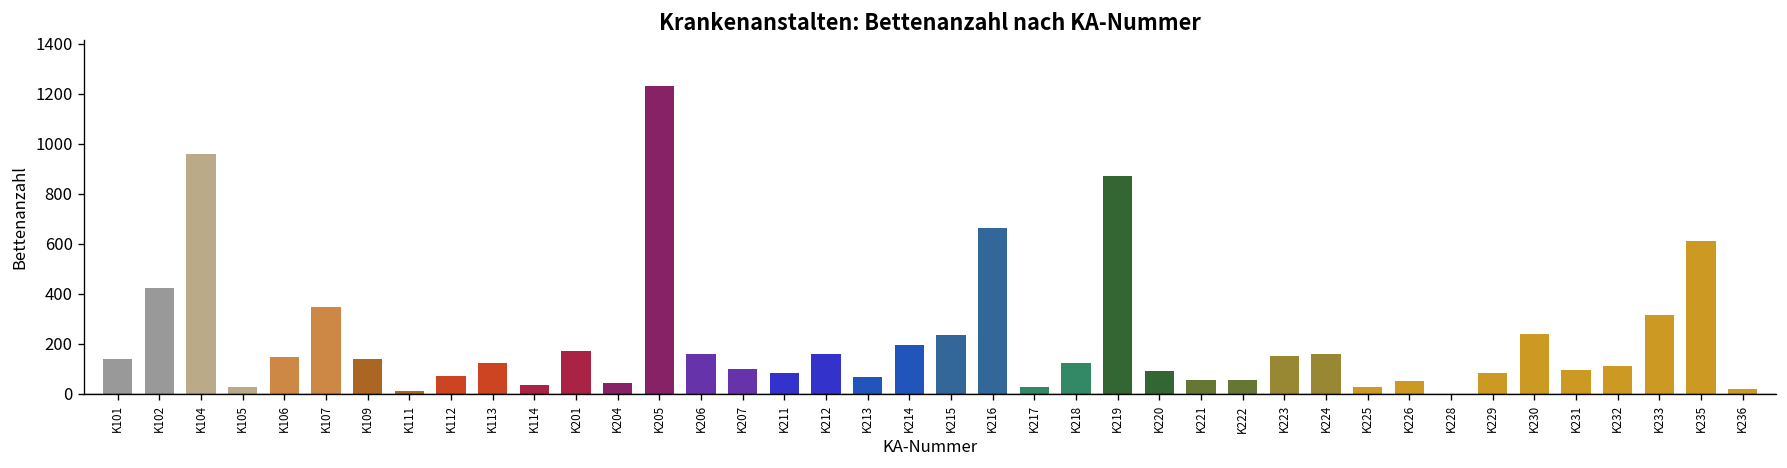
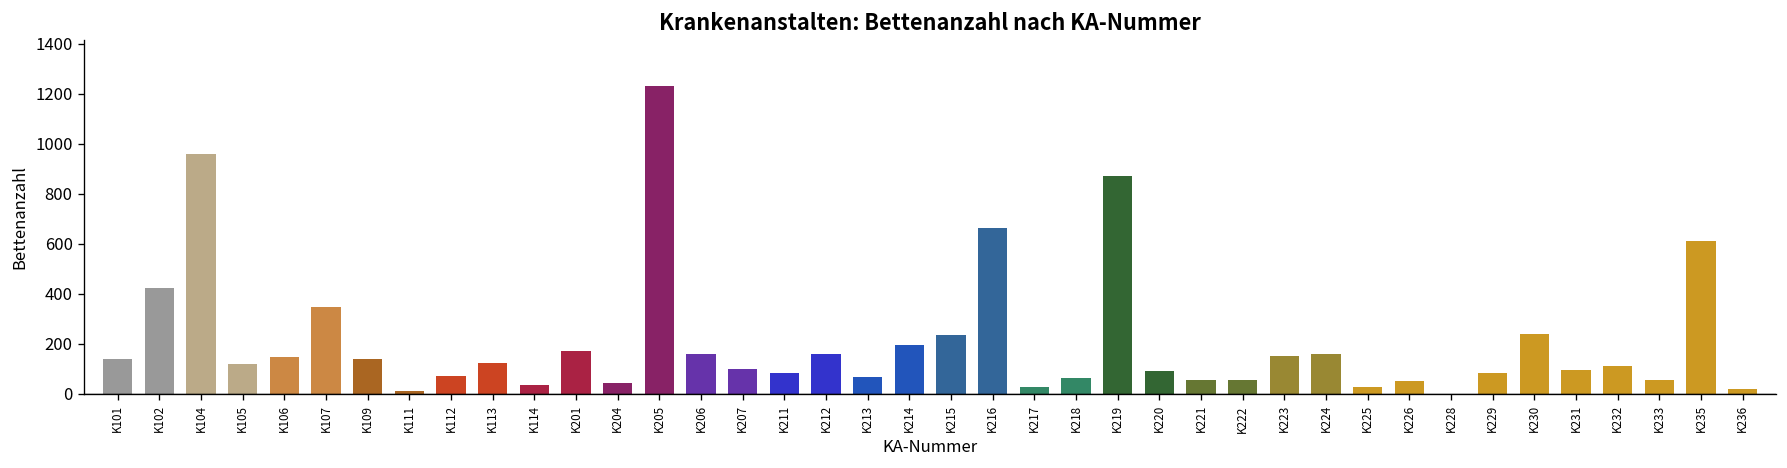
K105: 30 -> 120
K218: 120 -> 60
K233: 310 -> 50
